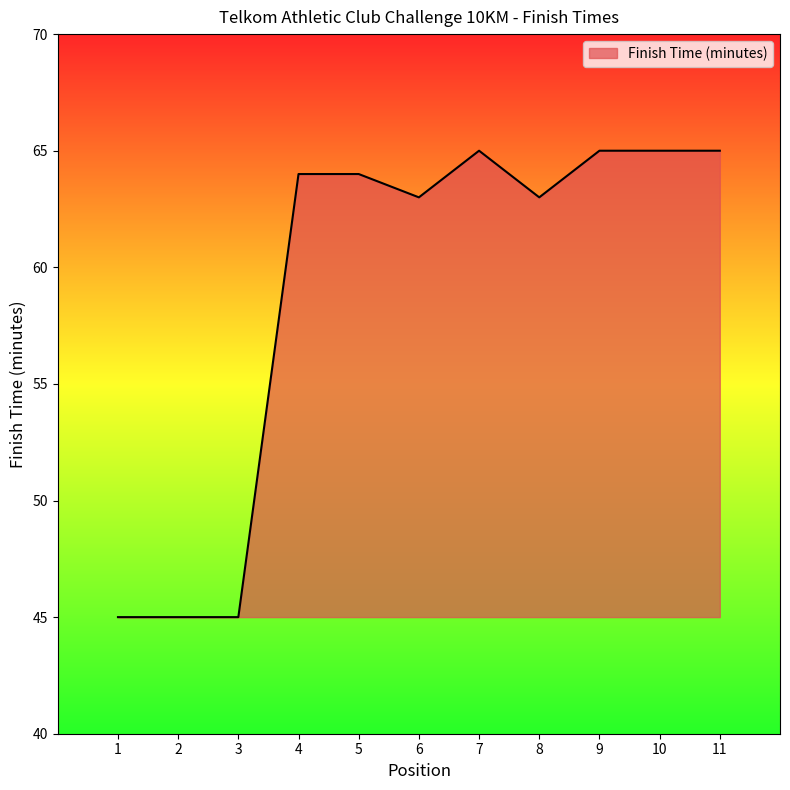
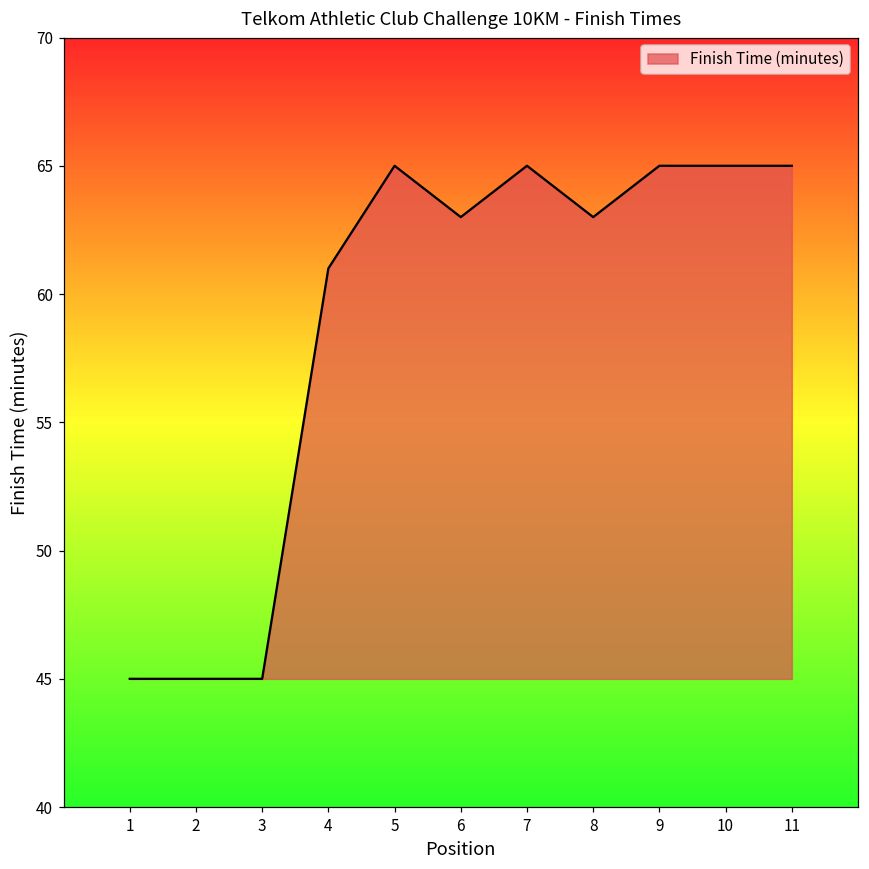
4: 64 -> 61
5: 64 -> 65
